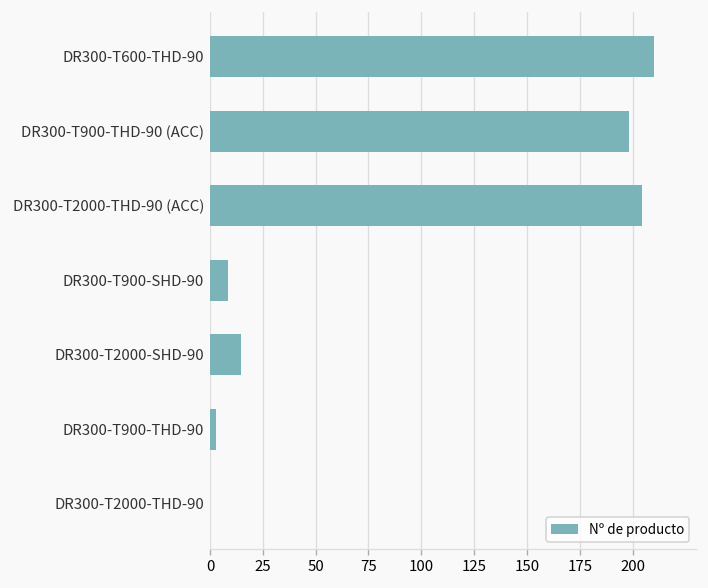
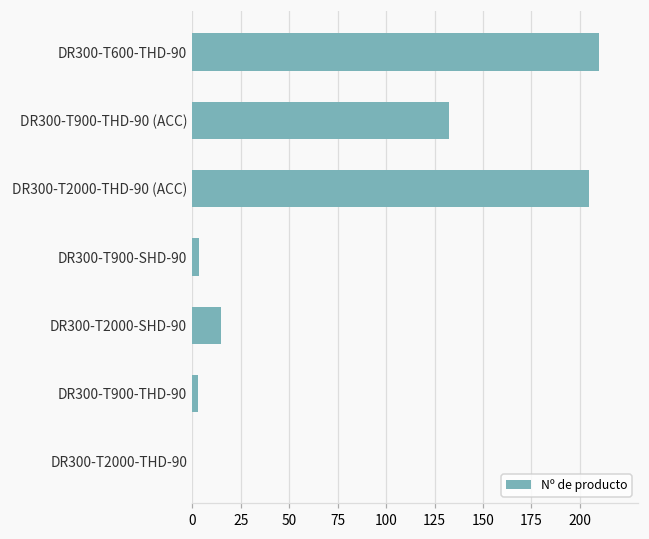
DR300-T900-THD-90 (ACC): 198 -> 132
DR300-T900-SHD-90: 9 -> 3
